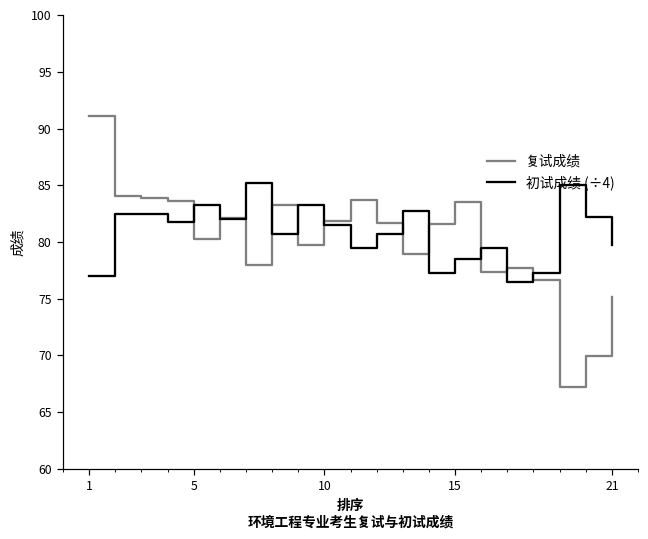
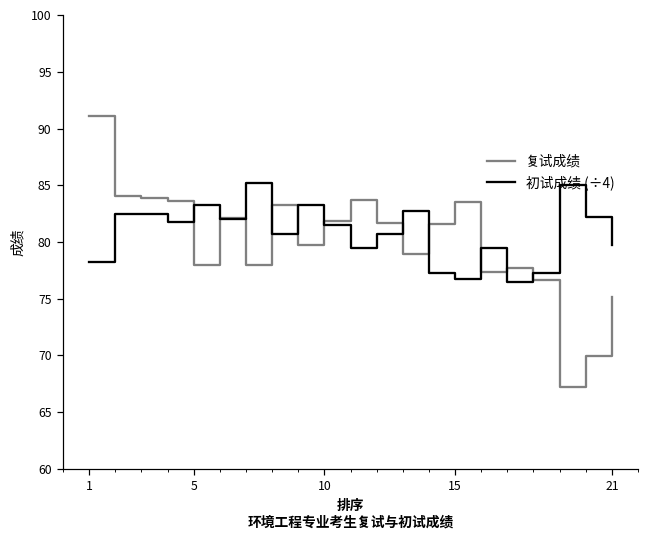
初试成绩 (÷4), 1: 77.0 -> 78.3
复试成绩, 5: 80.3 -> 78.0
初试成绩 (÷4), 15: 78.5 -> 76.8
